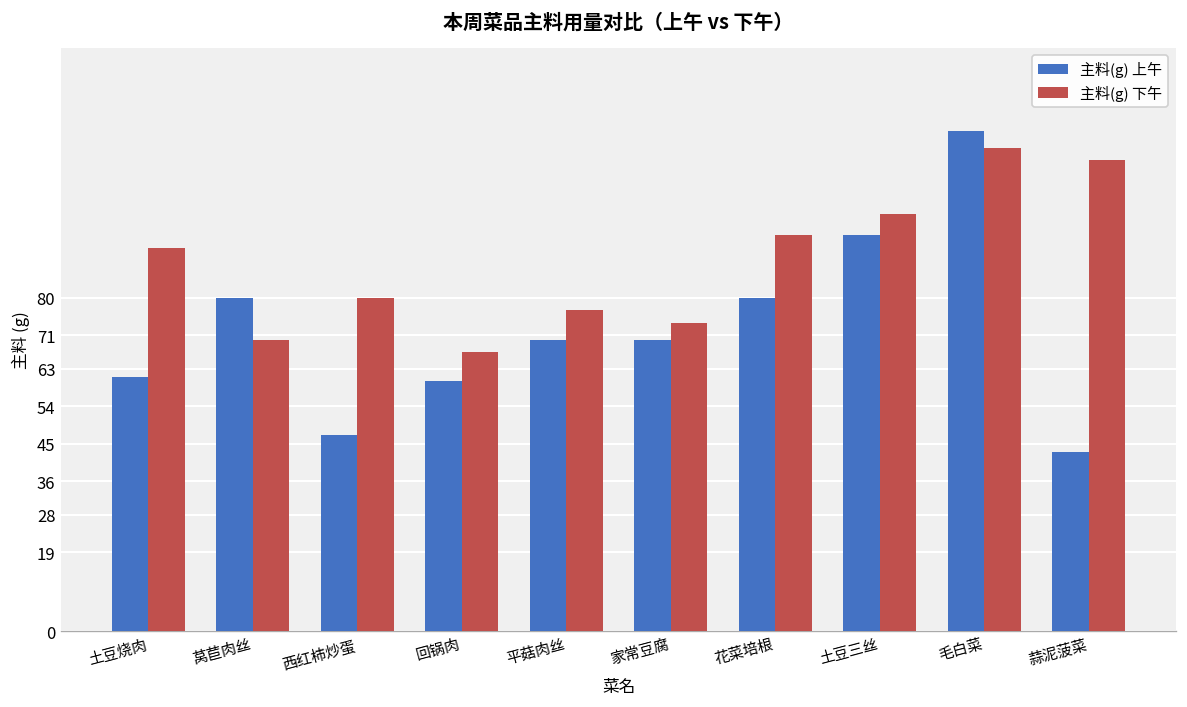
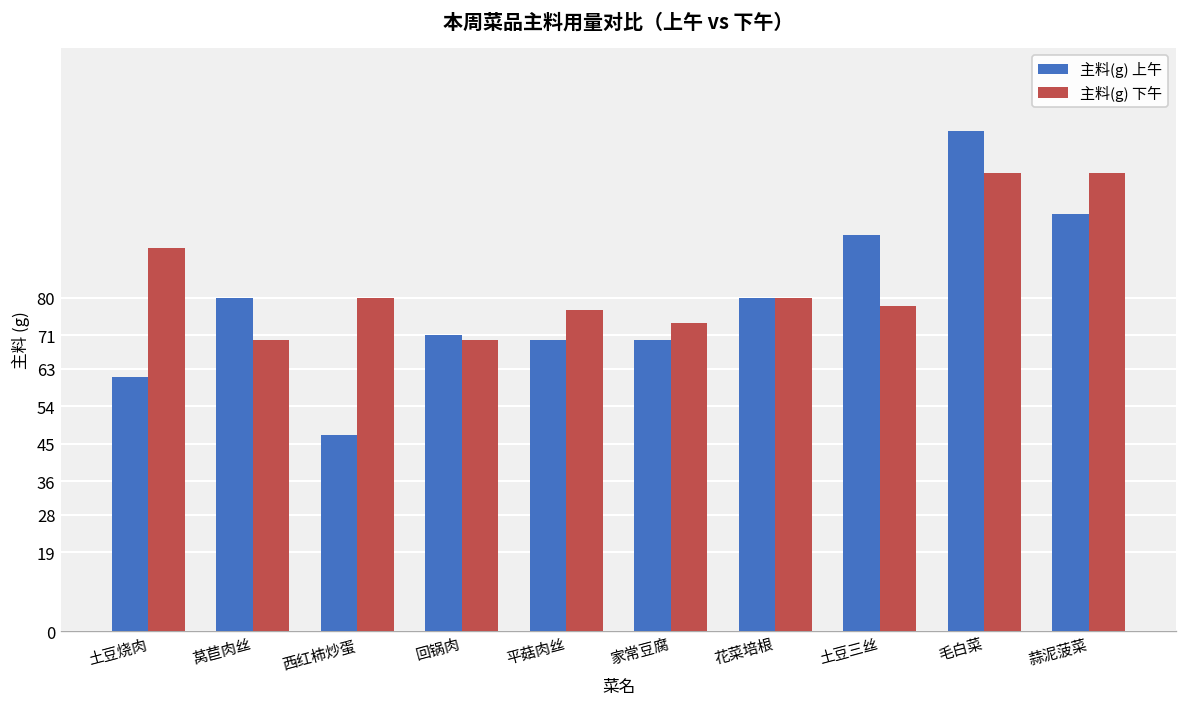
主料(g) 上午, 回锅肉: 60 -> 71
主料(g) 下午, 回锅肉: 67 -> 70
主料(g) 下午, 花菜培根: 95 -> 80
主料(g) 下午, 土豆三丝: 100 -> 78
主料(g) 下午, 毛白菜: 116 -> 110
主料(g) 上午, 蒜泥菠菜: 43 -> 100
主料(g) 下午, 蒜泥菠菜: 113 -> 110
